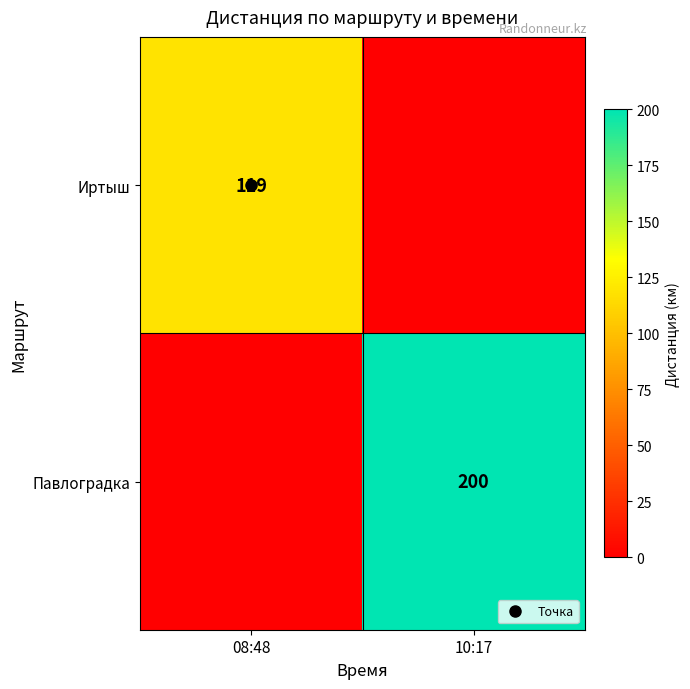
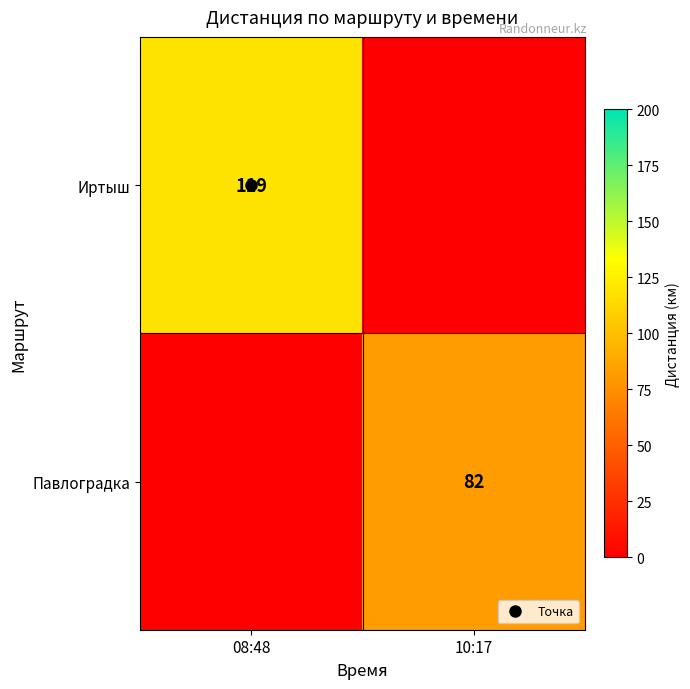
Павлоградка, 10:17: 200 -> 82
